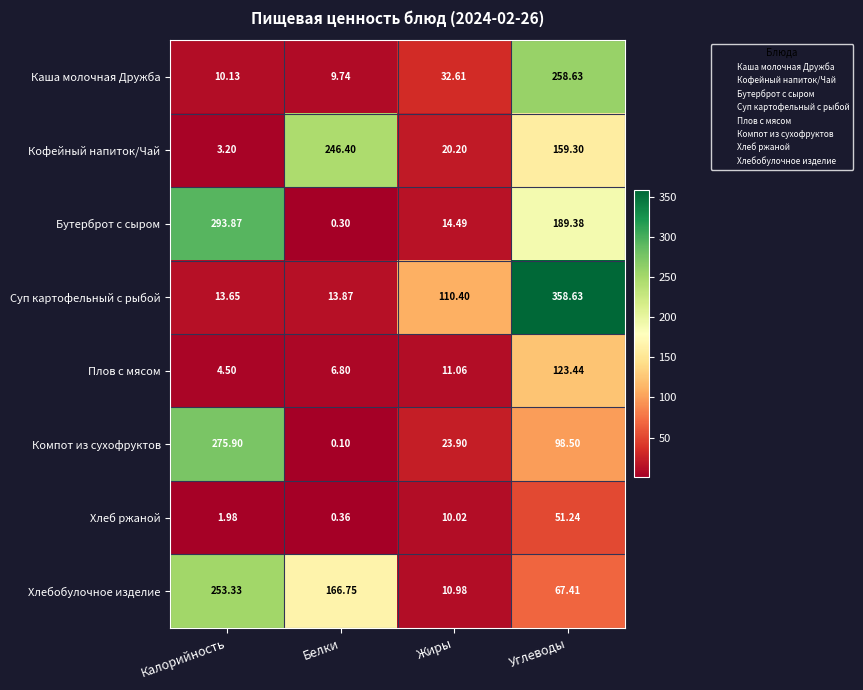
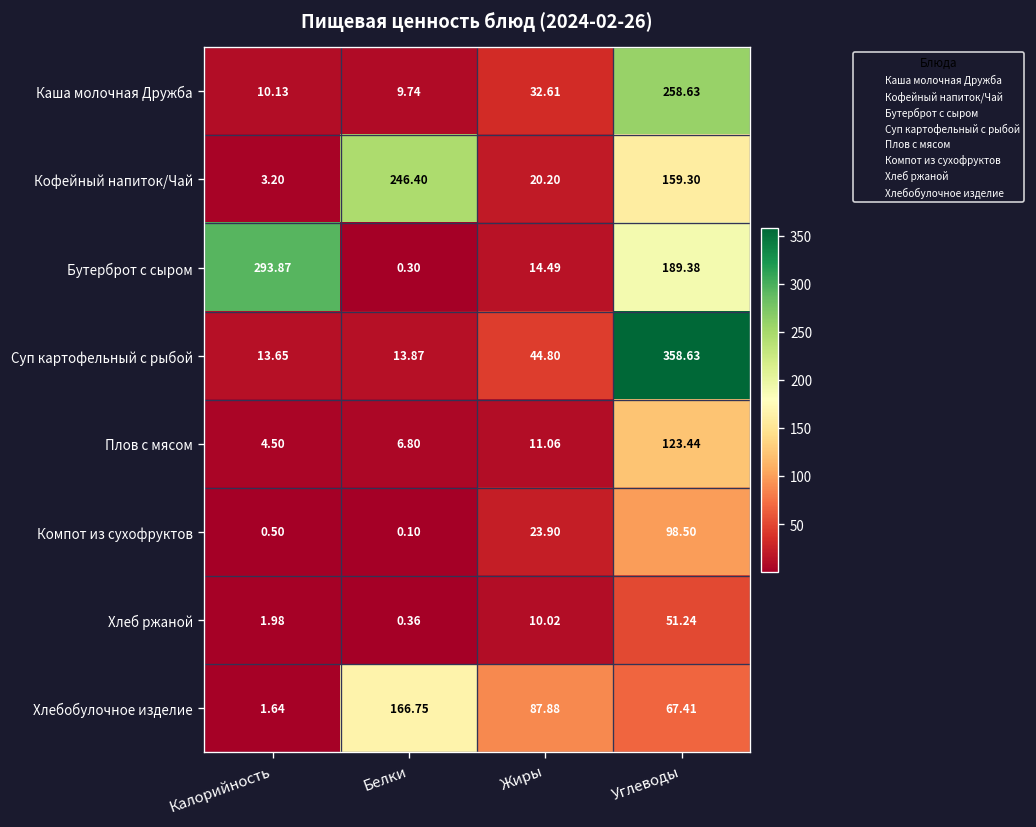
Суп картофельный с рыбой, Жиры: 110.40 -> 44.80
Компот из сухофруктов, Калорийность: 275.90 -> 0.50
Хлебобулочное изделие, Калорийность: 253.33 -> 1.64
Хлебобулочное изделие, Жиры: 10.98 -> 87.88
